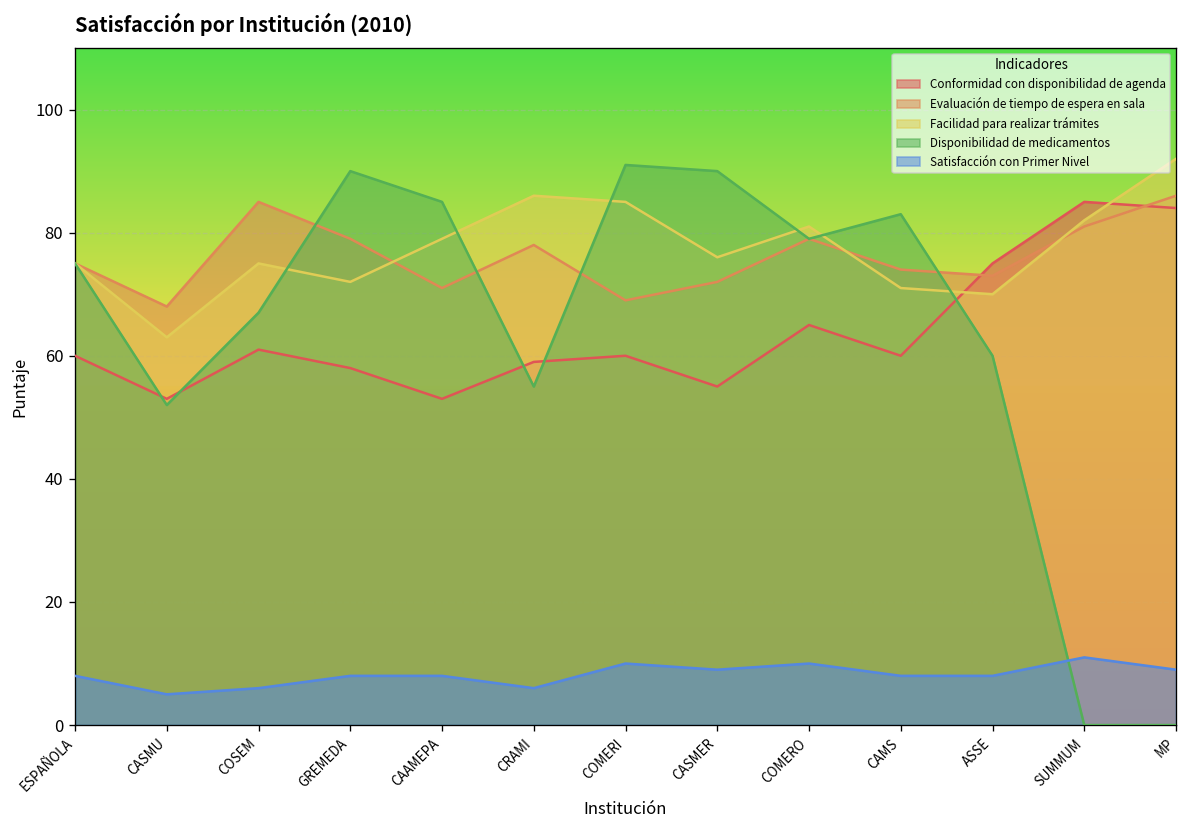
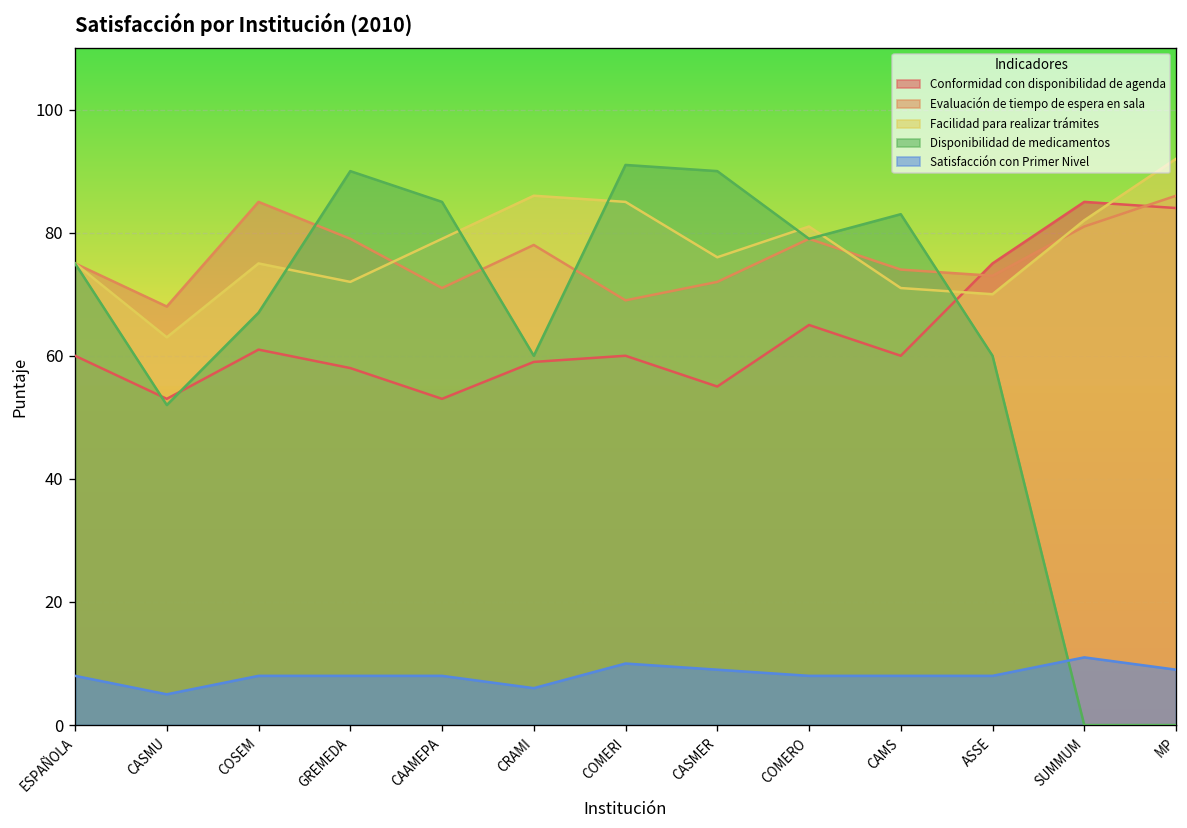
Satisfacción con Primer Nivel, COSEM: 6 -> 8
Disponibilidad de medicamentos, CRAMI: 55 -> 60
Satisfacción con Primer Nivel, COMERO: 10 -> 8
